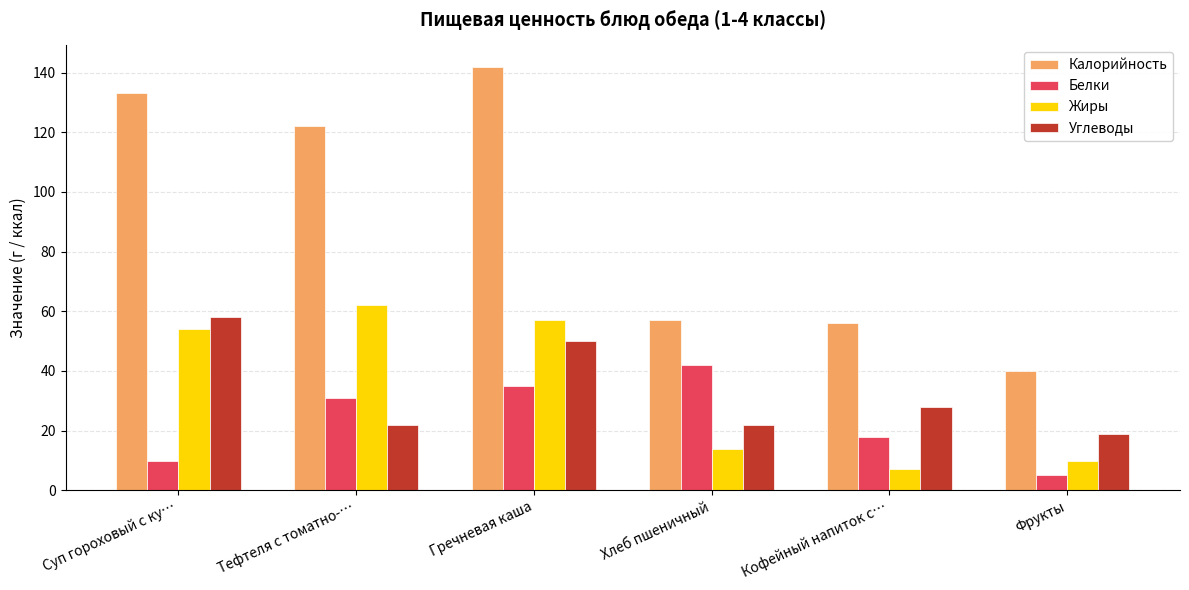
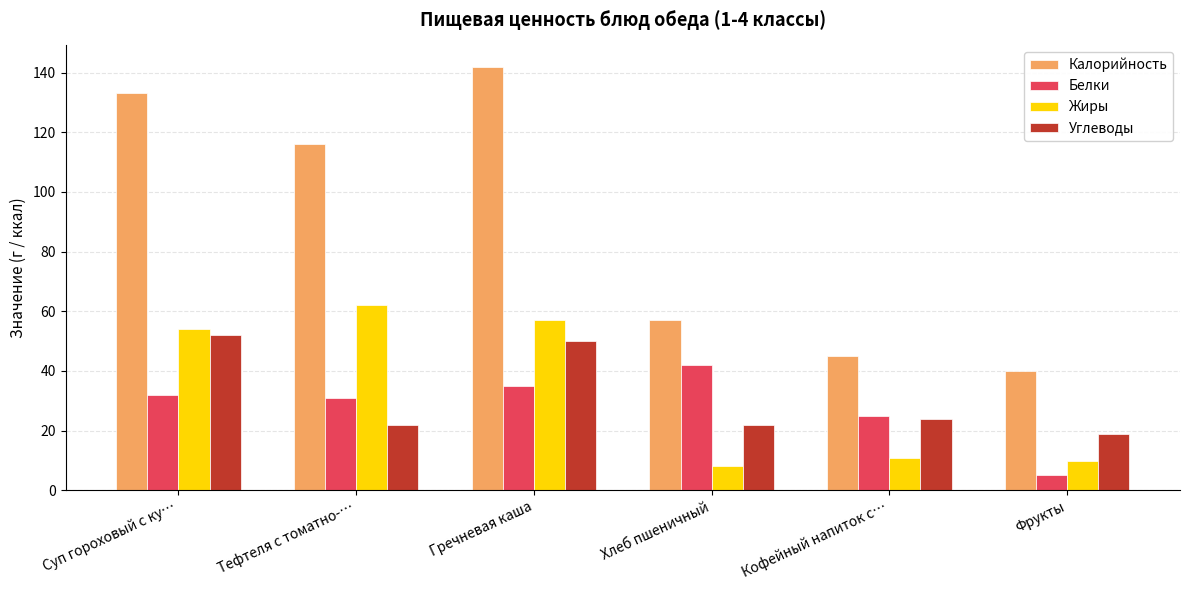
Белки, Суп гороховый с ку…: 10 -> 32
Углеводы, Суп гороховый с ку…: 58 -> 52
Калорийность, Тефтеля с томатно-…: 122 -> 116
Жиры, Хлеб пшеничный: 14 -> 8
Калорийность, Кофейный напиток с…: 56 -> 45
Белки, Кофейный напиток с…: 18 -> 25
Жиры, Кофейный напиток с…: 7 -> 11
Углеводы, Кофейный напиток с…: 28 -> 24
